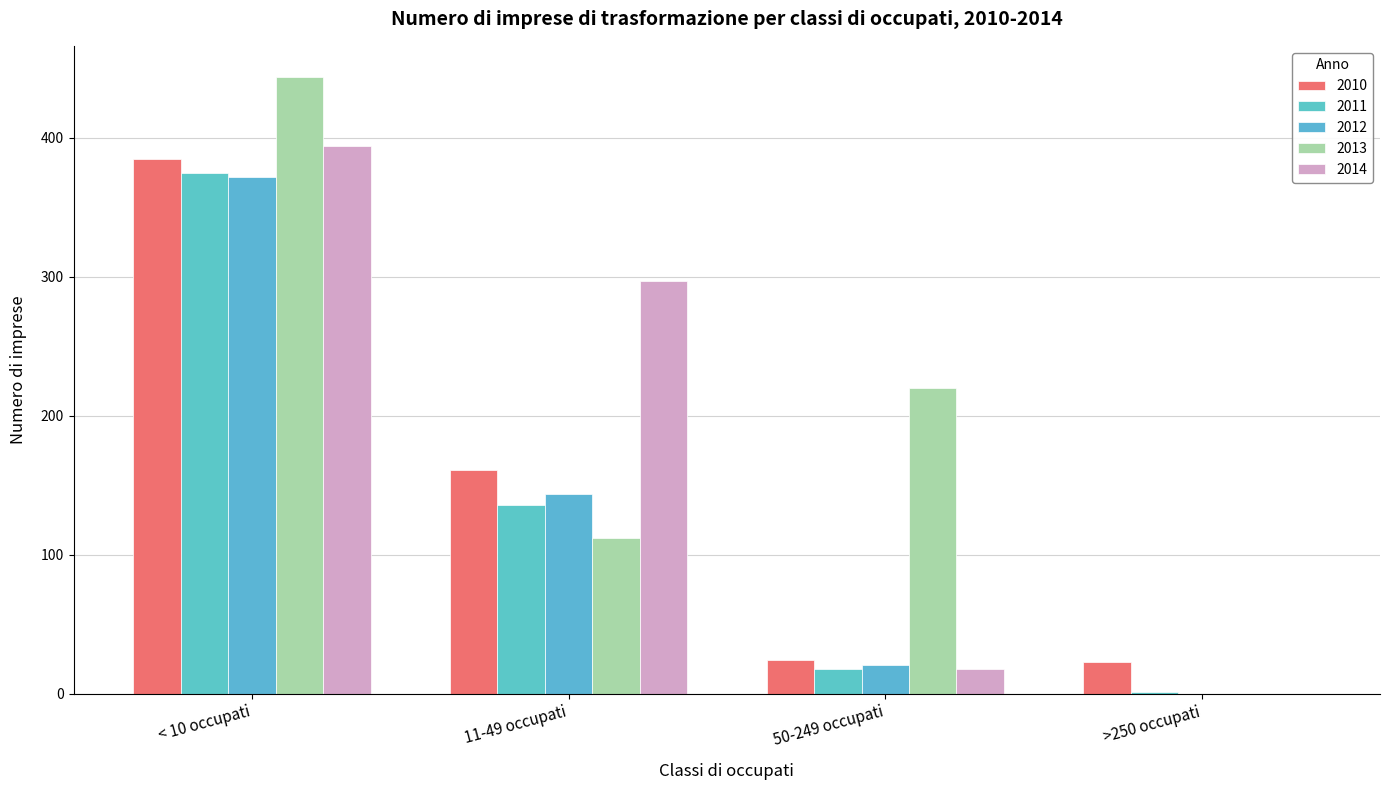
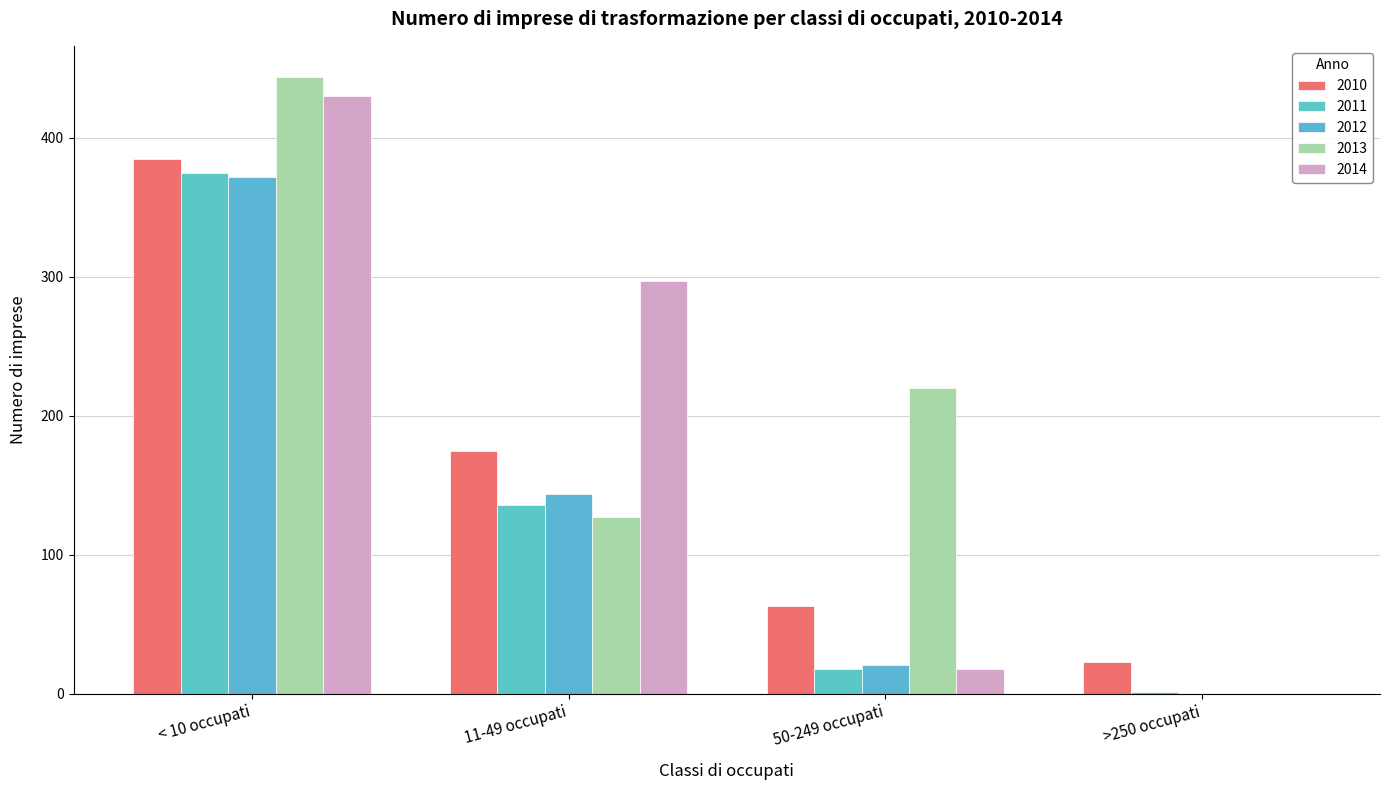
2014, < 10 occupati: 394 -> 430
2010, 11-49 occupati: 161 -> 175
2013, 11-49 occupati: 112 -> 127
2010, 50-249 occupati: 24 -> 63
